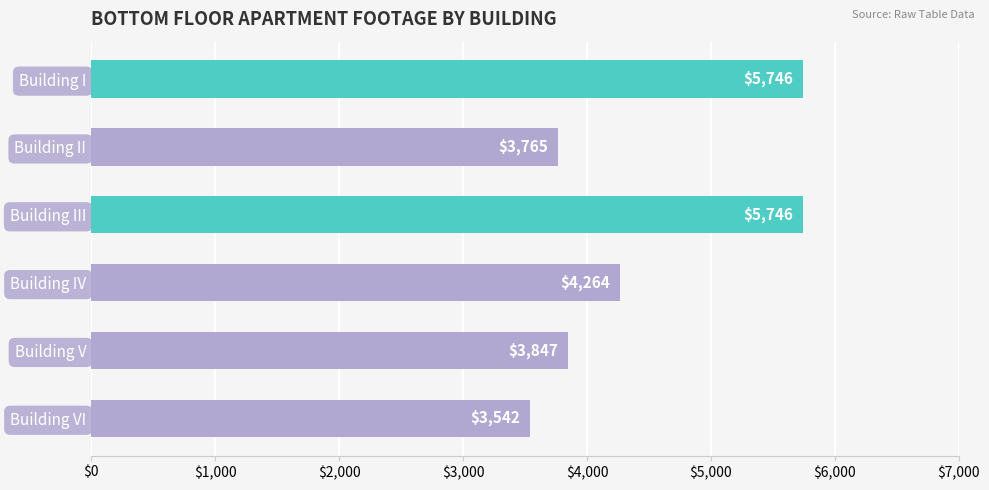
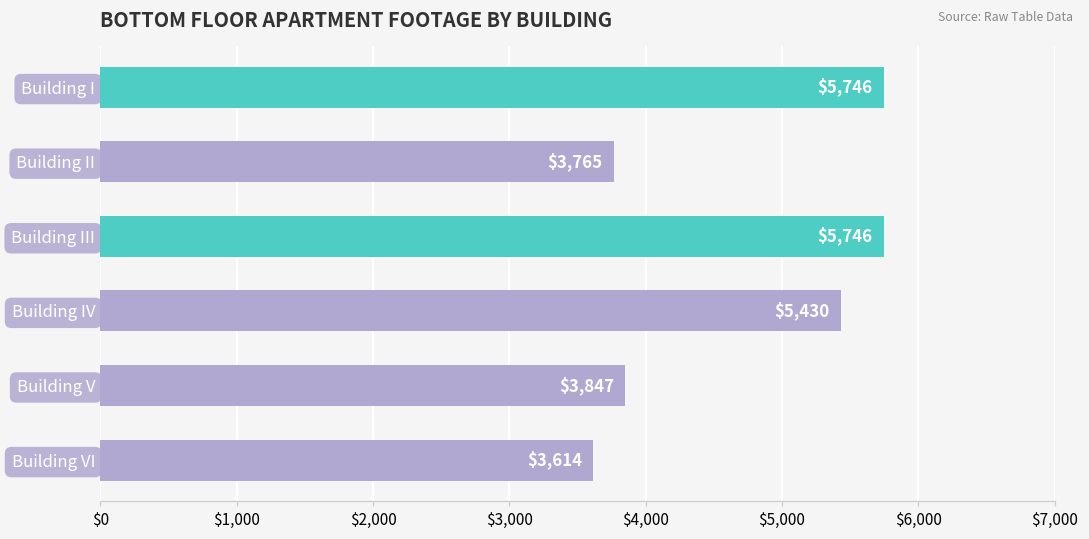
Building IV: $4,264 -> $5,430
Building VI: $3,542 -> $3,614
